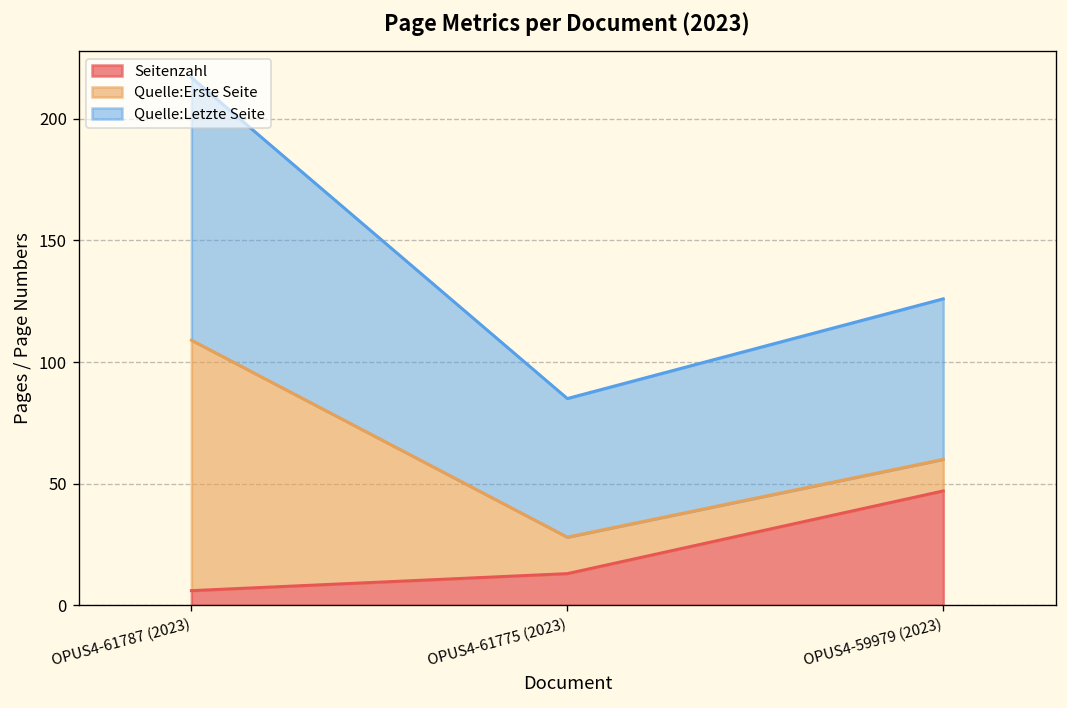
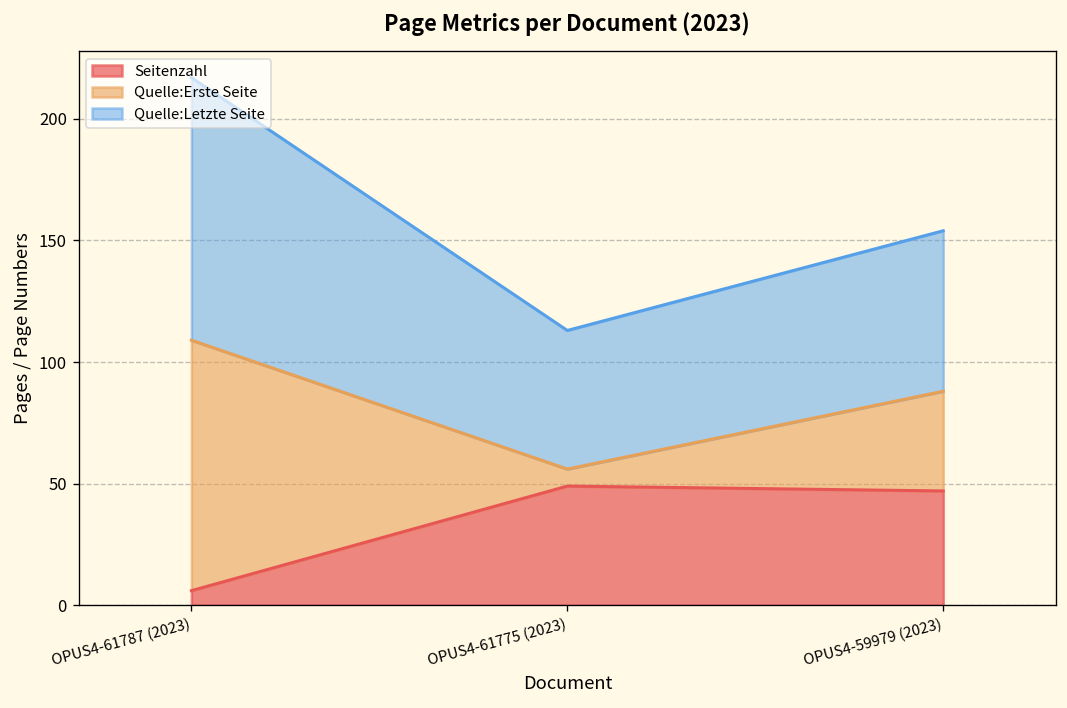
Seitenzahl, OPUS4-61775 (2023): 13 -> 49
Quelle:Erste Seite, OPUS4-61775 (2023): 15 -> 7
Quelle:Erste Seite, OPUS4-59979 (2023): 13 -> 41
